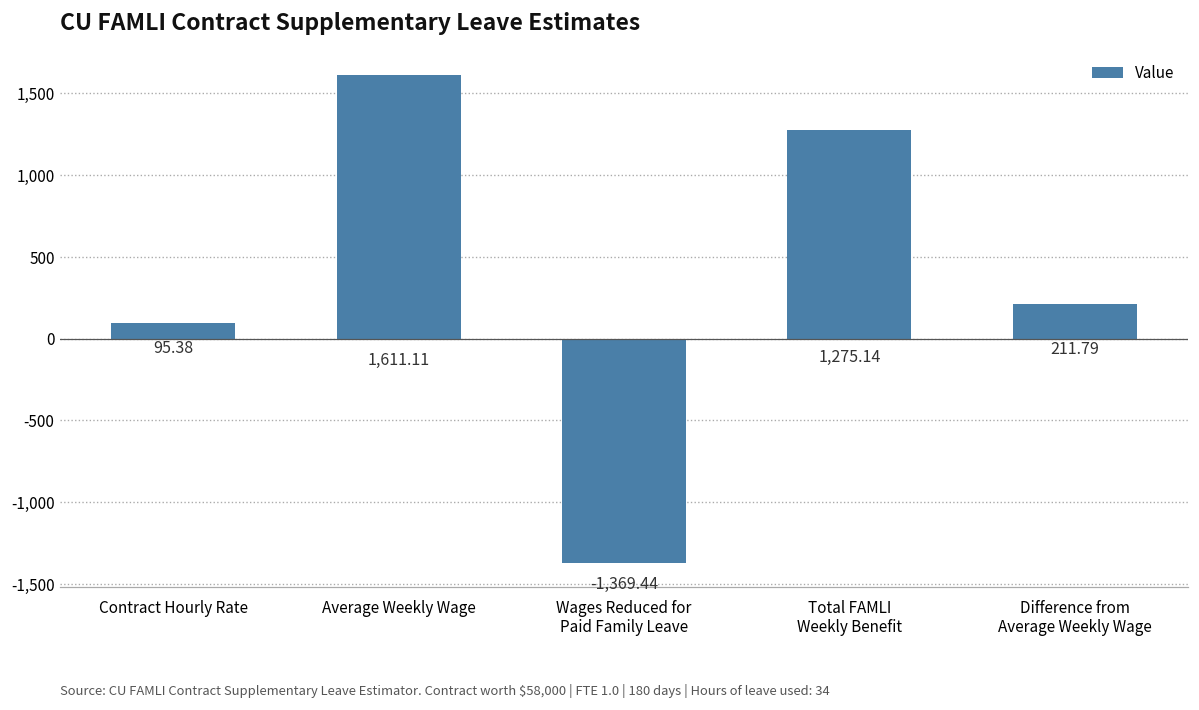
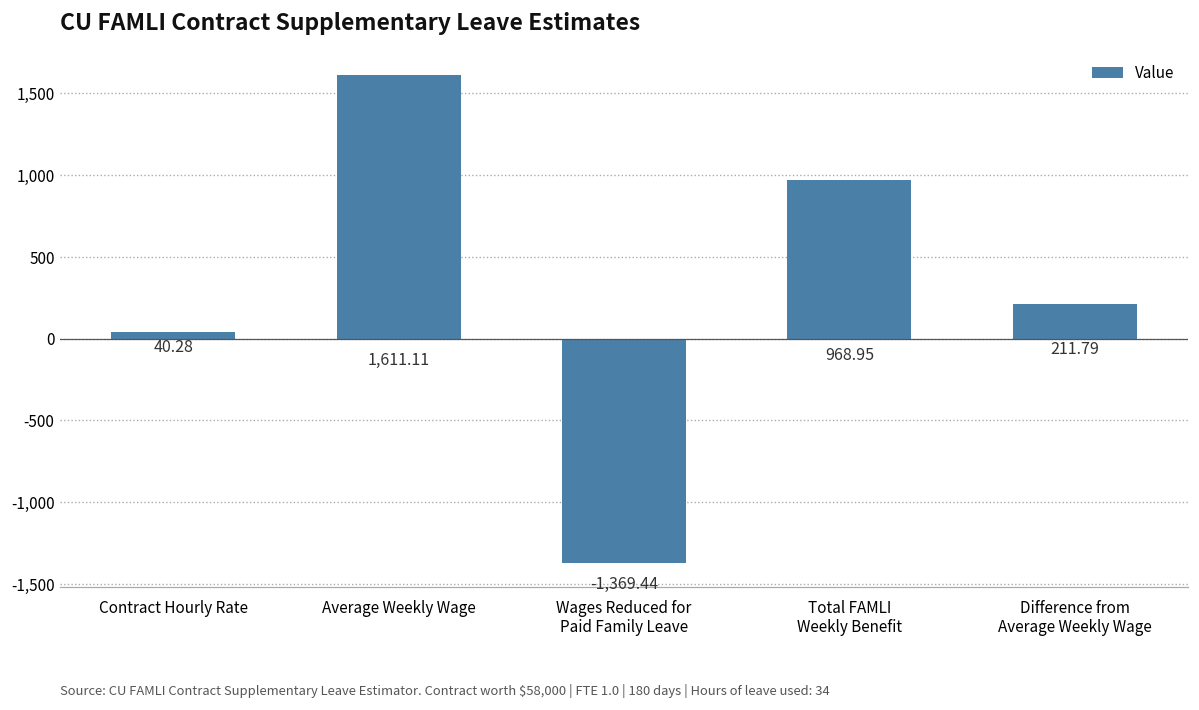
Contract Hourly Rate: 95.38 -> 40.28
Total FAMLI Weekly Benefit: 1,275.14 -> 968.95
